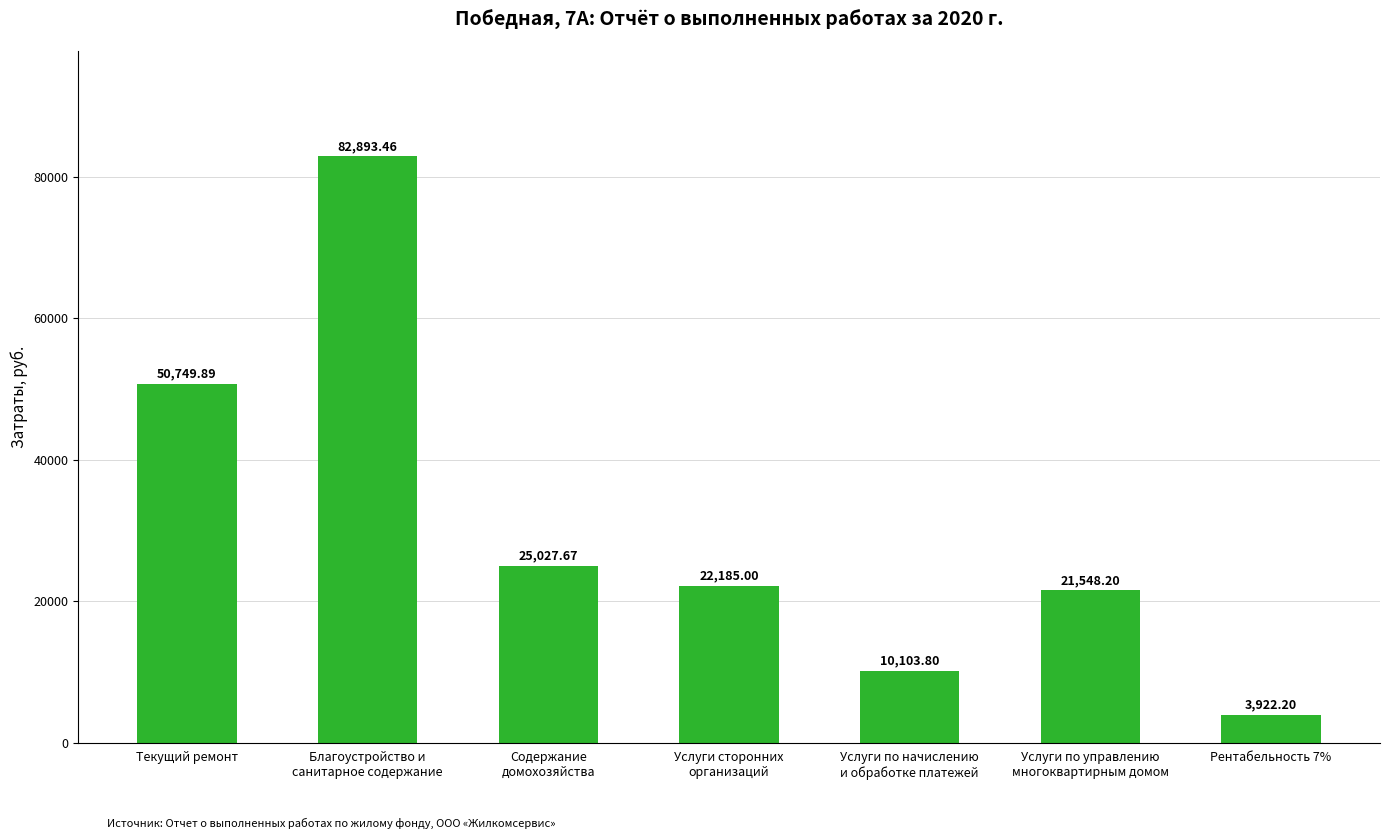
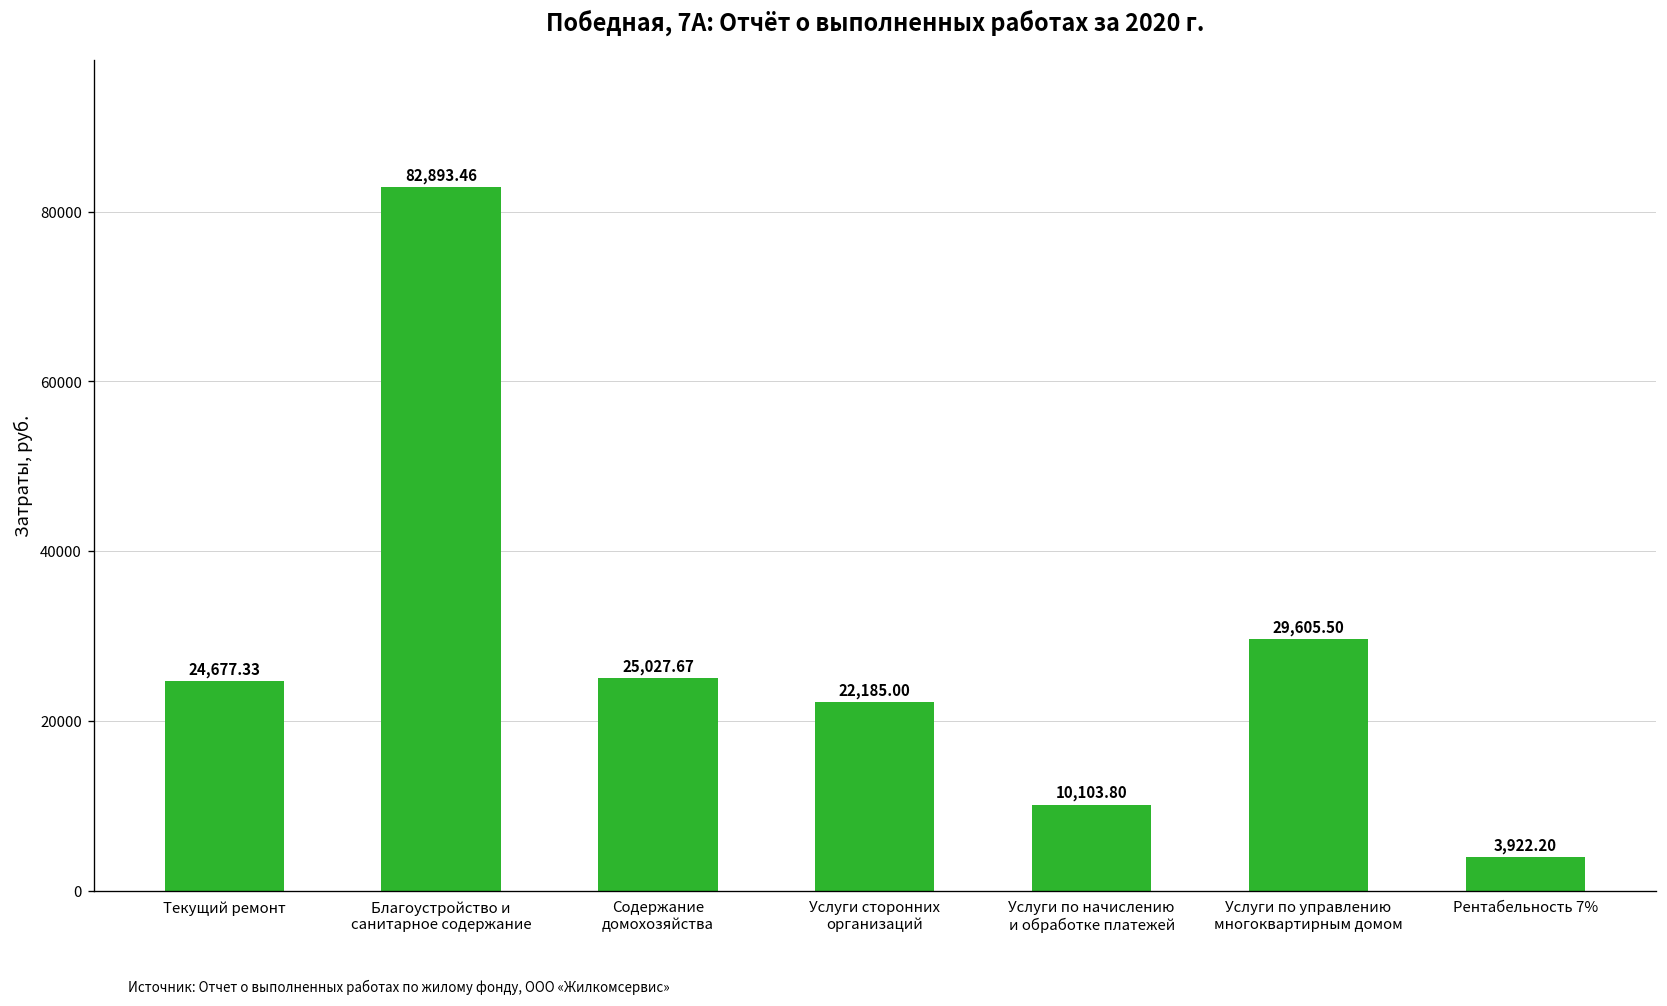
Текущий ремонт: 50,749.89 -> 24,677.33
Услуги по управлению многоквартирным домом: 21,548.20 -> 29,605.50
